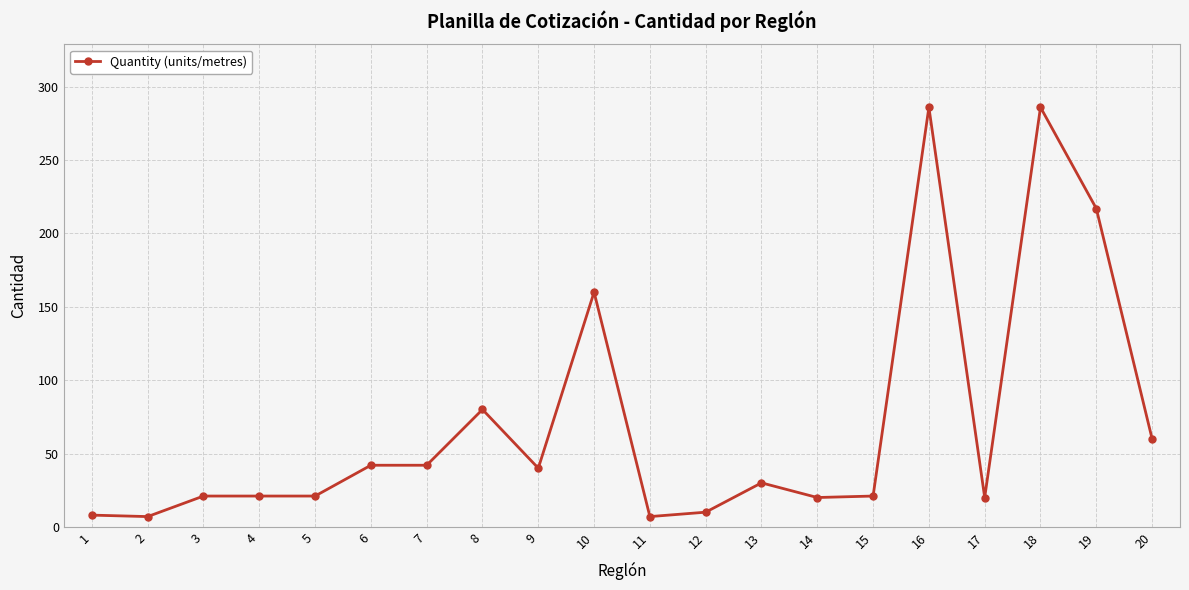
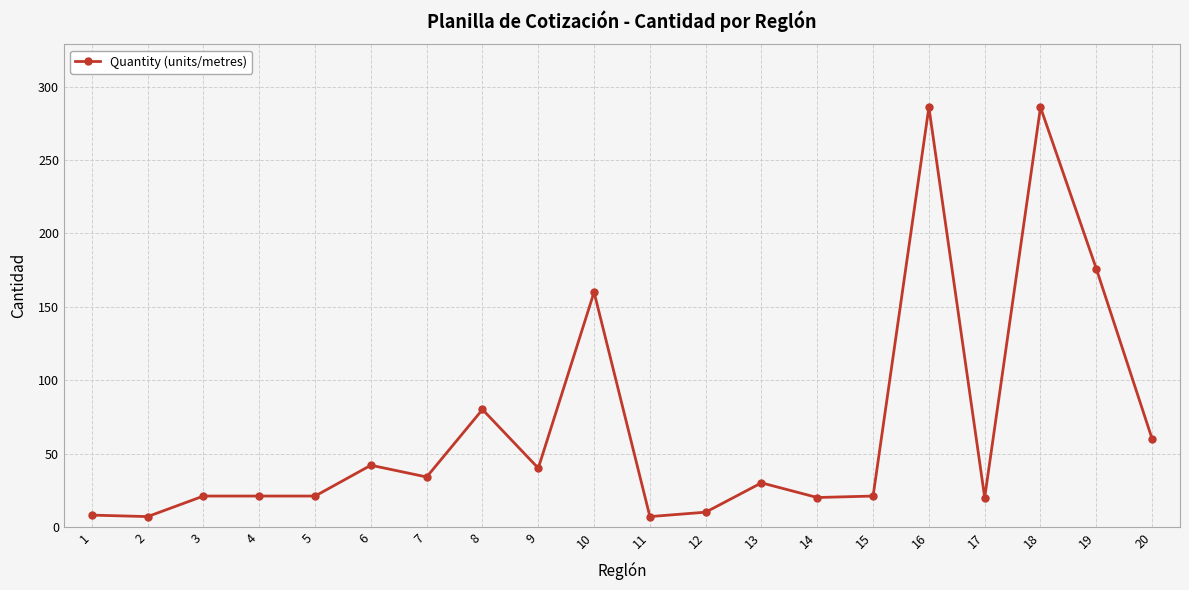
7: 42 -> 34
19: 217 -> 176
